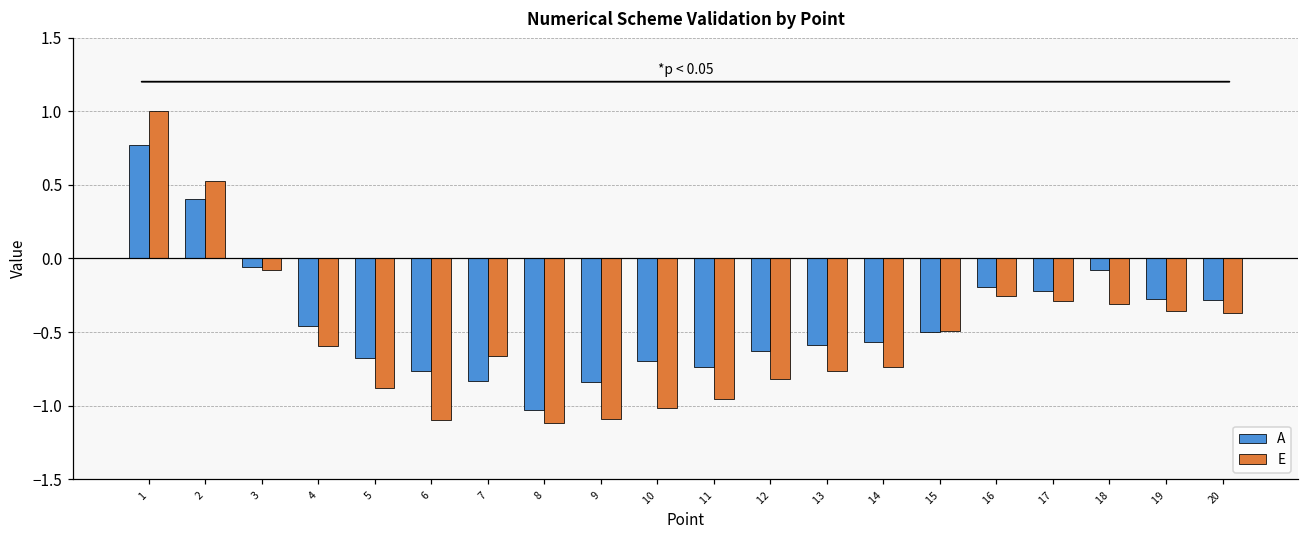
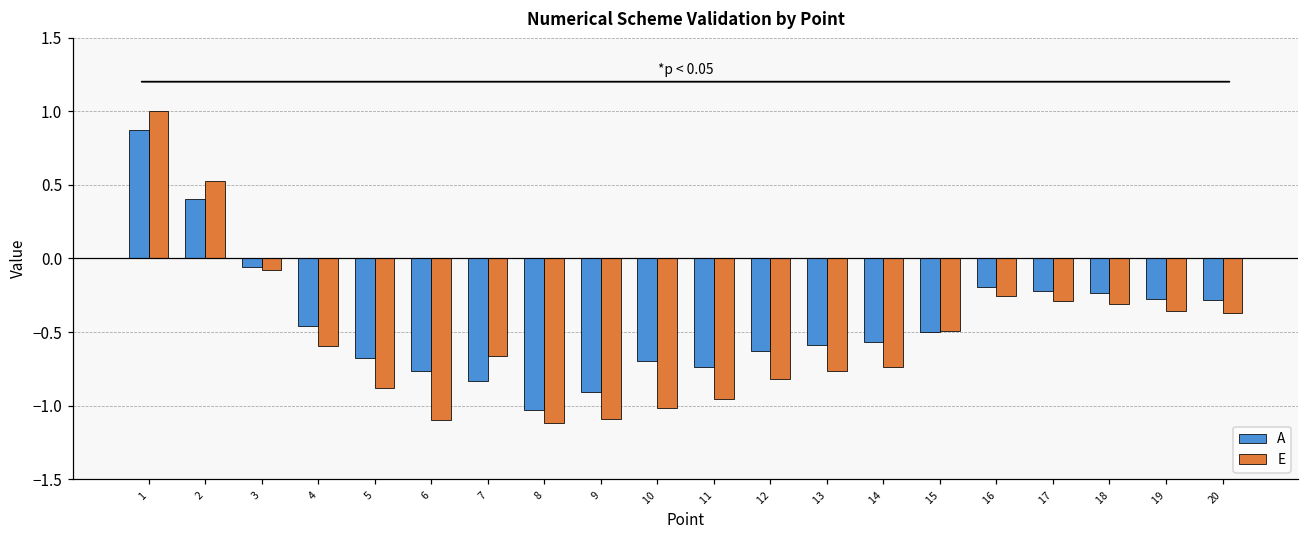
A, 1: 0.77 -> 0.87
A, 9: -0.84 -> -0.90
A, 18: -0.08 -> -0.24
